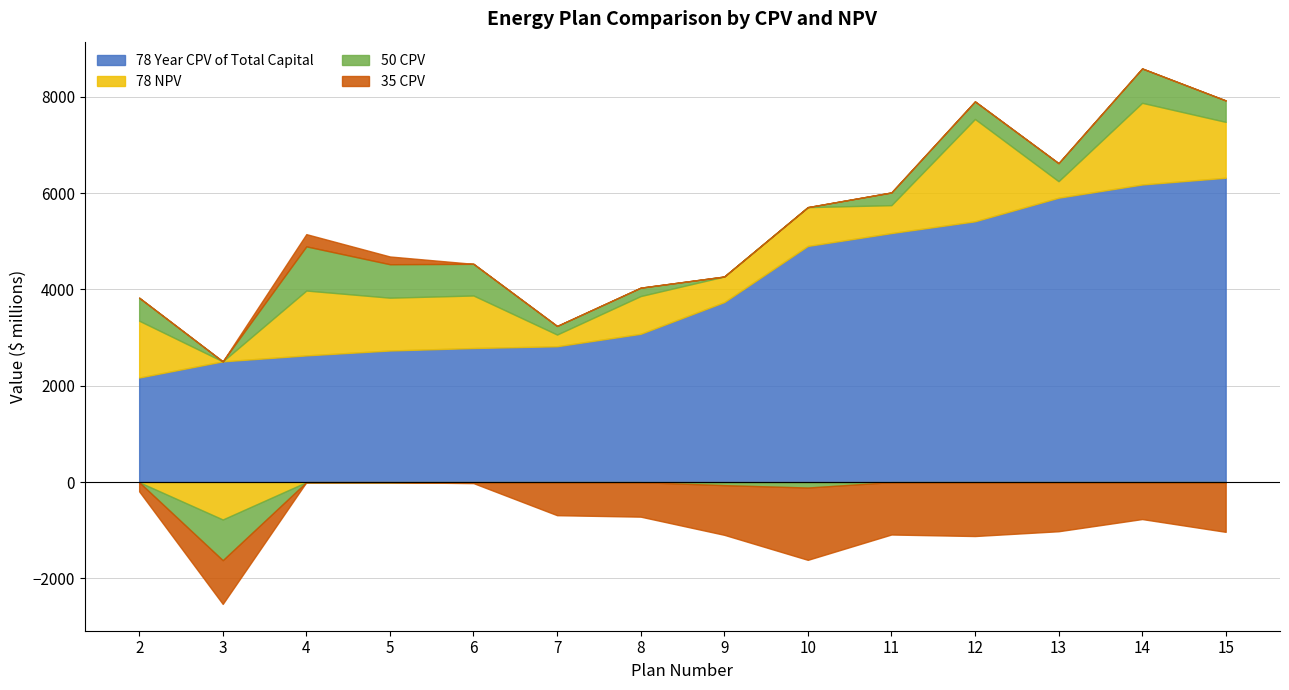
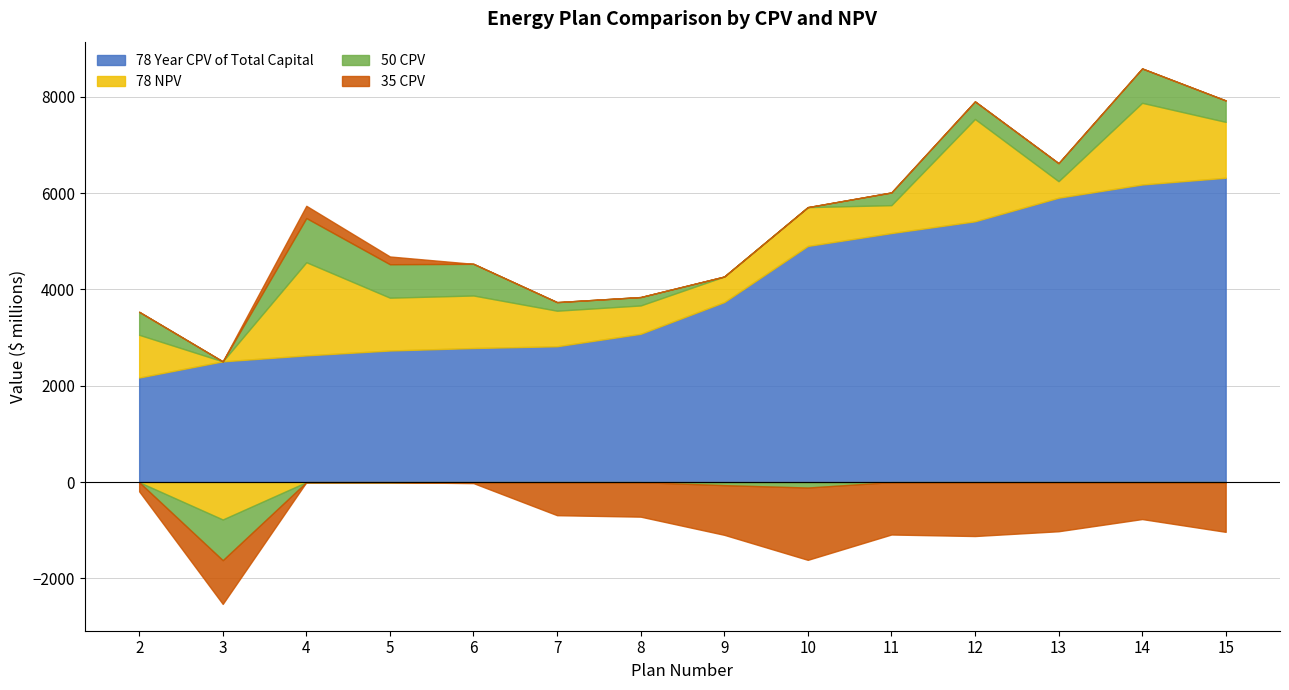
78 NPV, 2: 1200 -> 900
78 NPV, 4: 1300 -> 1900
78 NPV, 7: 200 -> 700
78 NPV, 8: 800 -> 600
